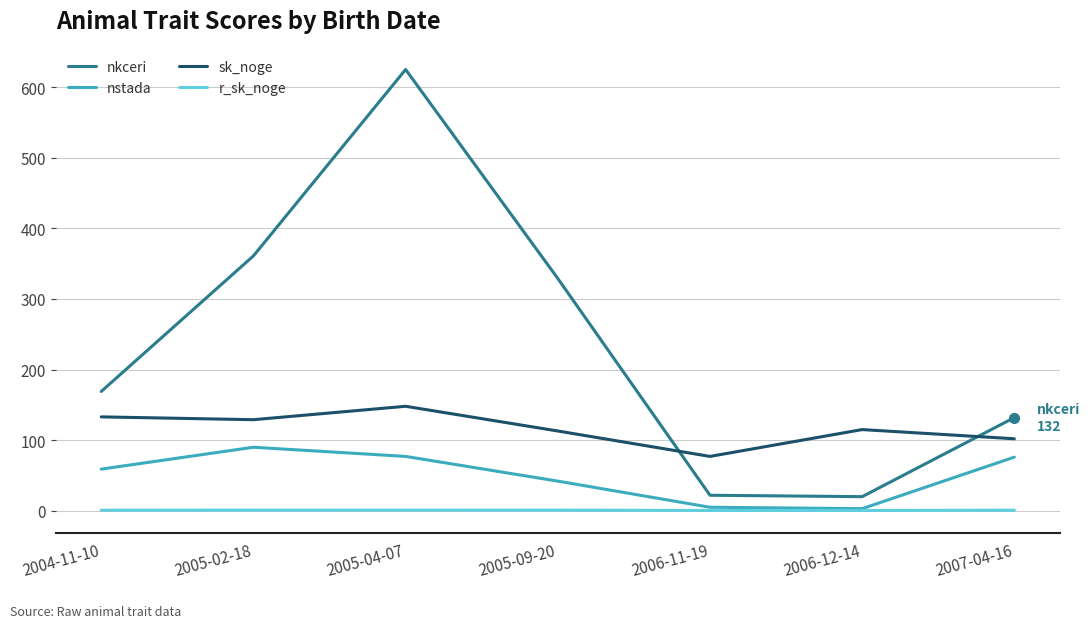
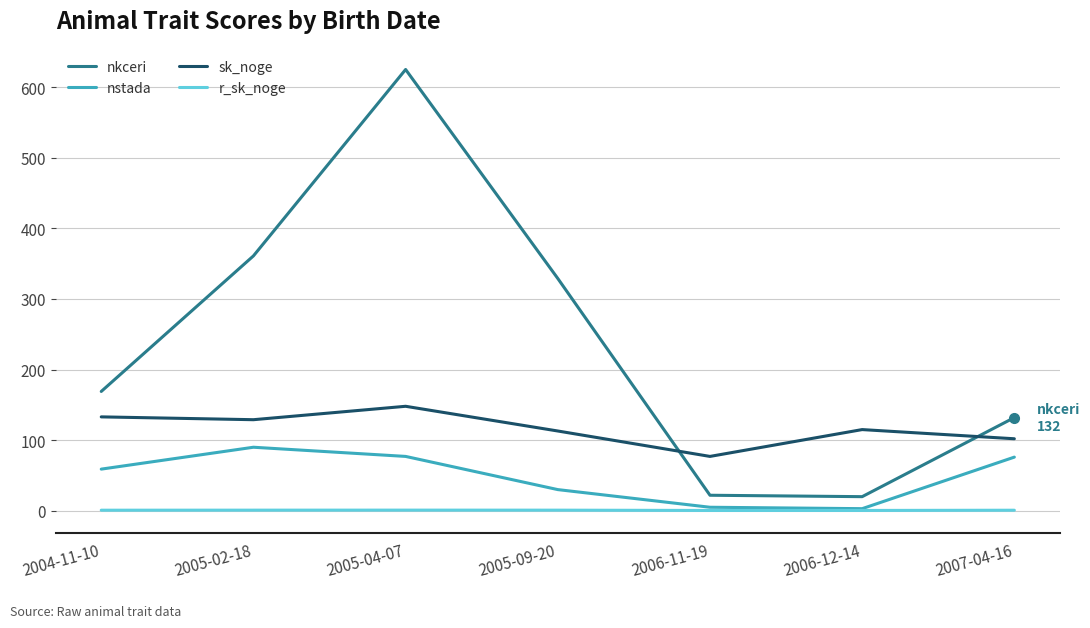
nstada, 2005-09-20: 40 -> 30
